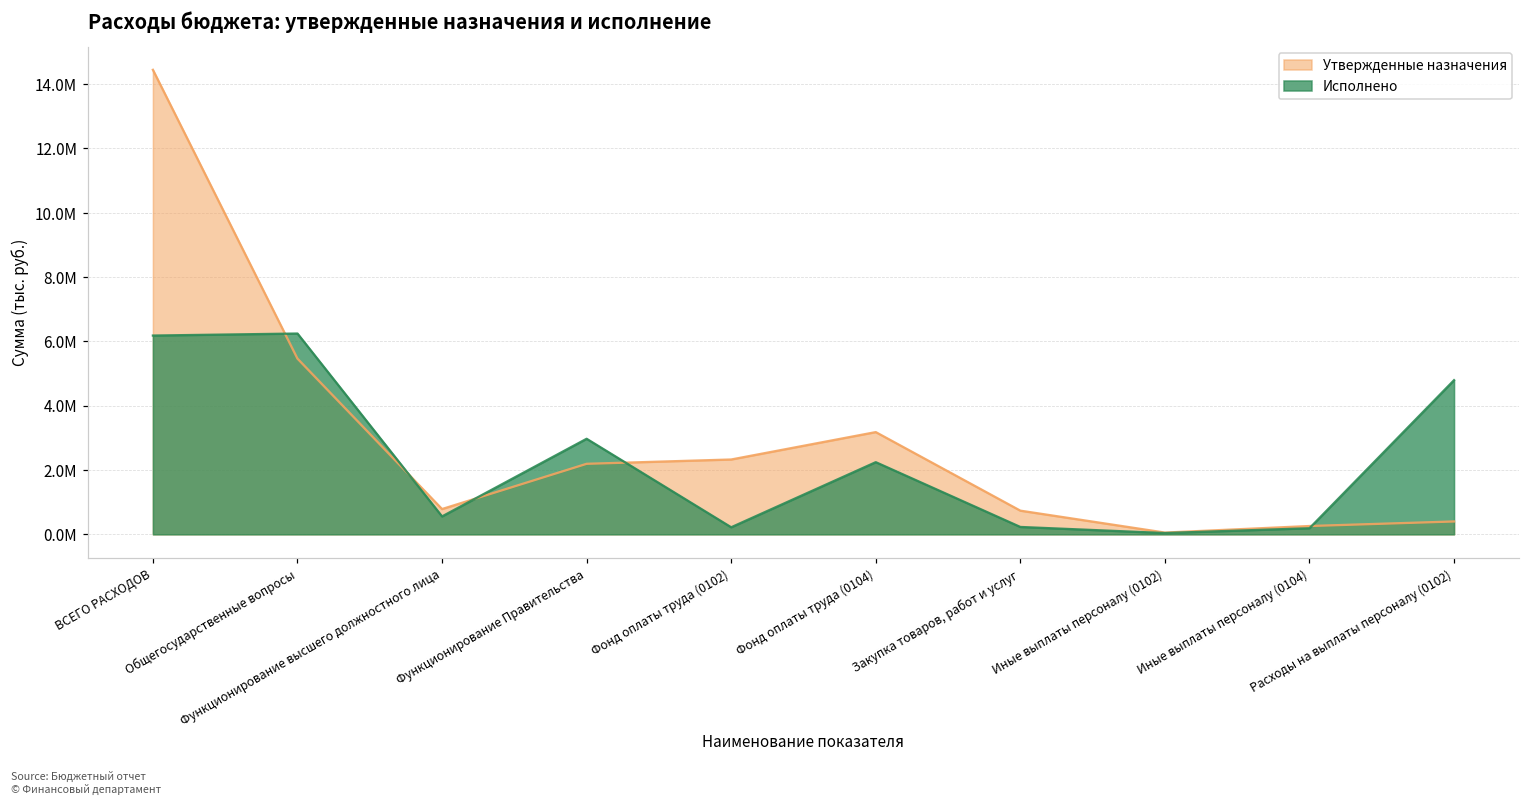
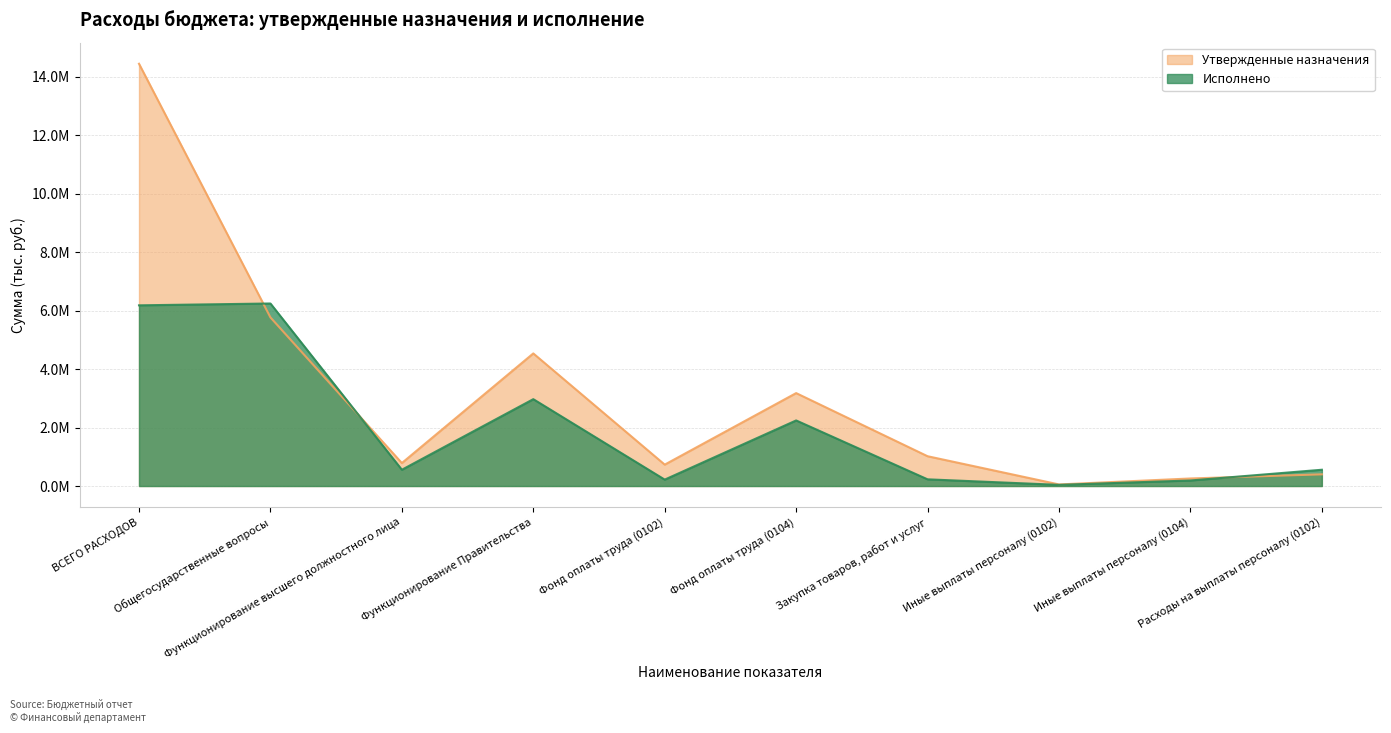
Утвержденные назначения, Общегосударственные вопросы: 5500000 -> 5800000
Утвержденные назначения, Функционирование Правительства: 2200000 -> 4500000
Утвержденные назначения, Фонд оплаты труда (0102): 2300000 -> 700000
Утвержденные назначения, Закупка товаров, работ и услуг: 700000 -> 1000000
Исполнено, Расходы на выплаты персоналу (0102): 4800000 -> 600000
